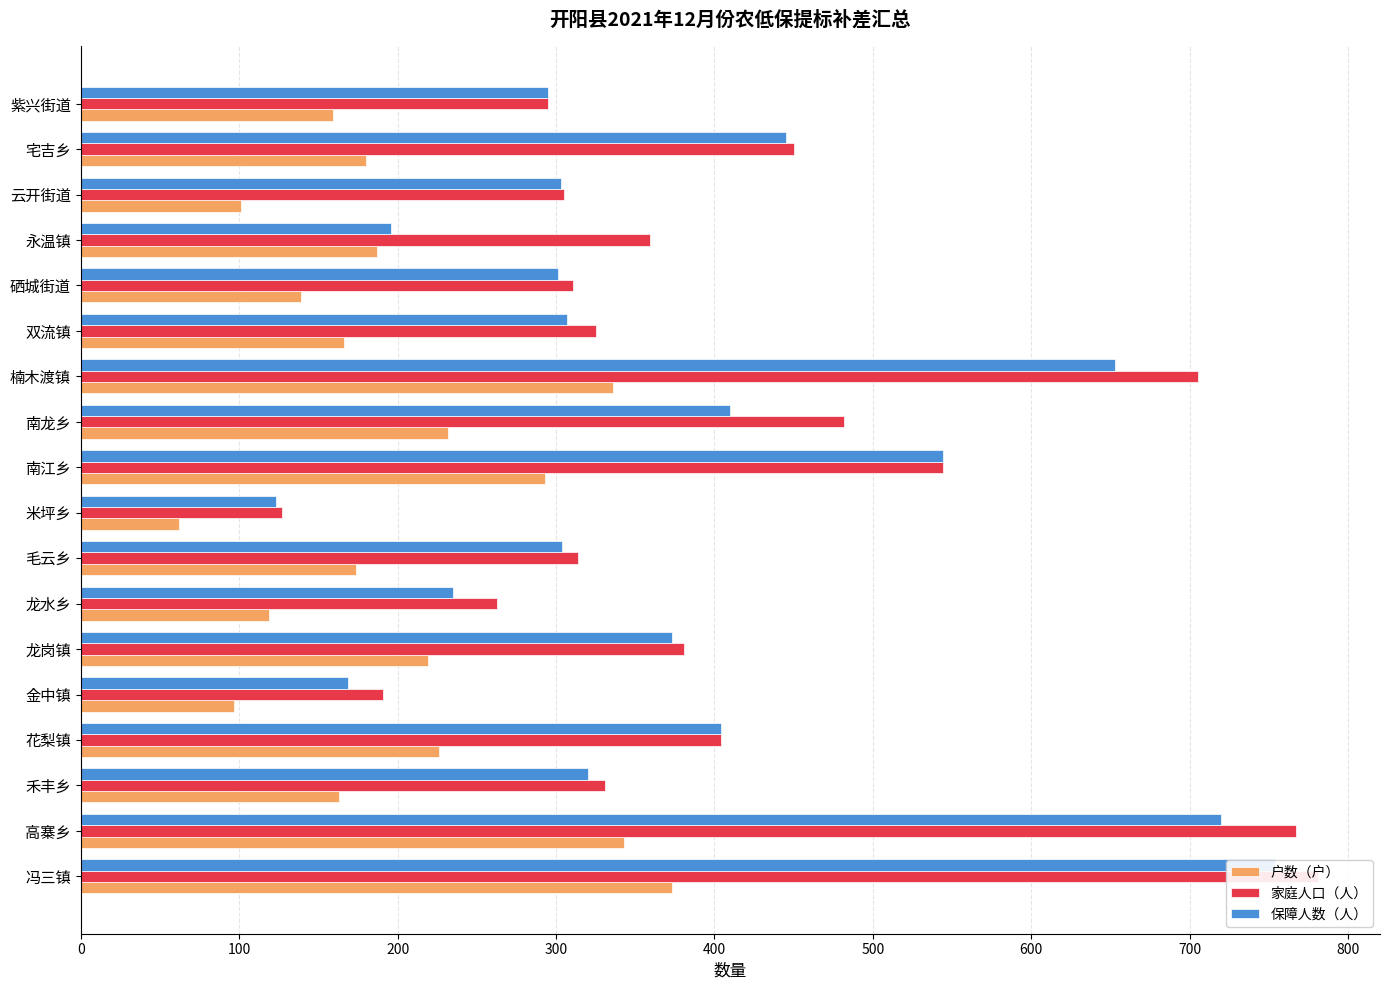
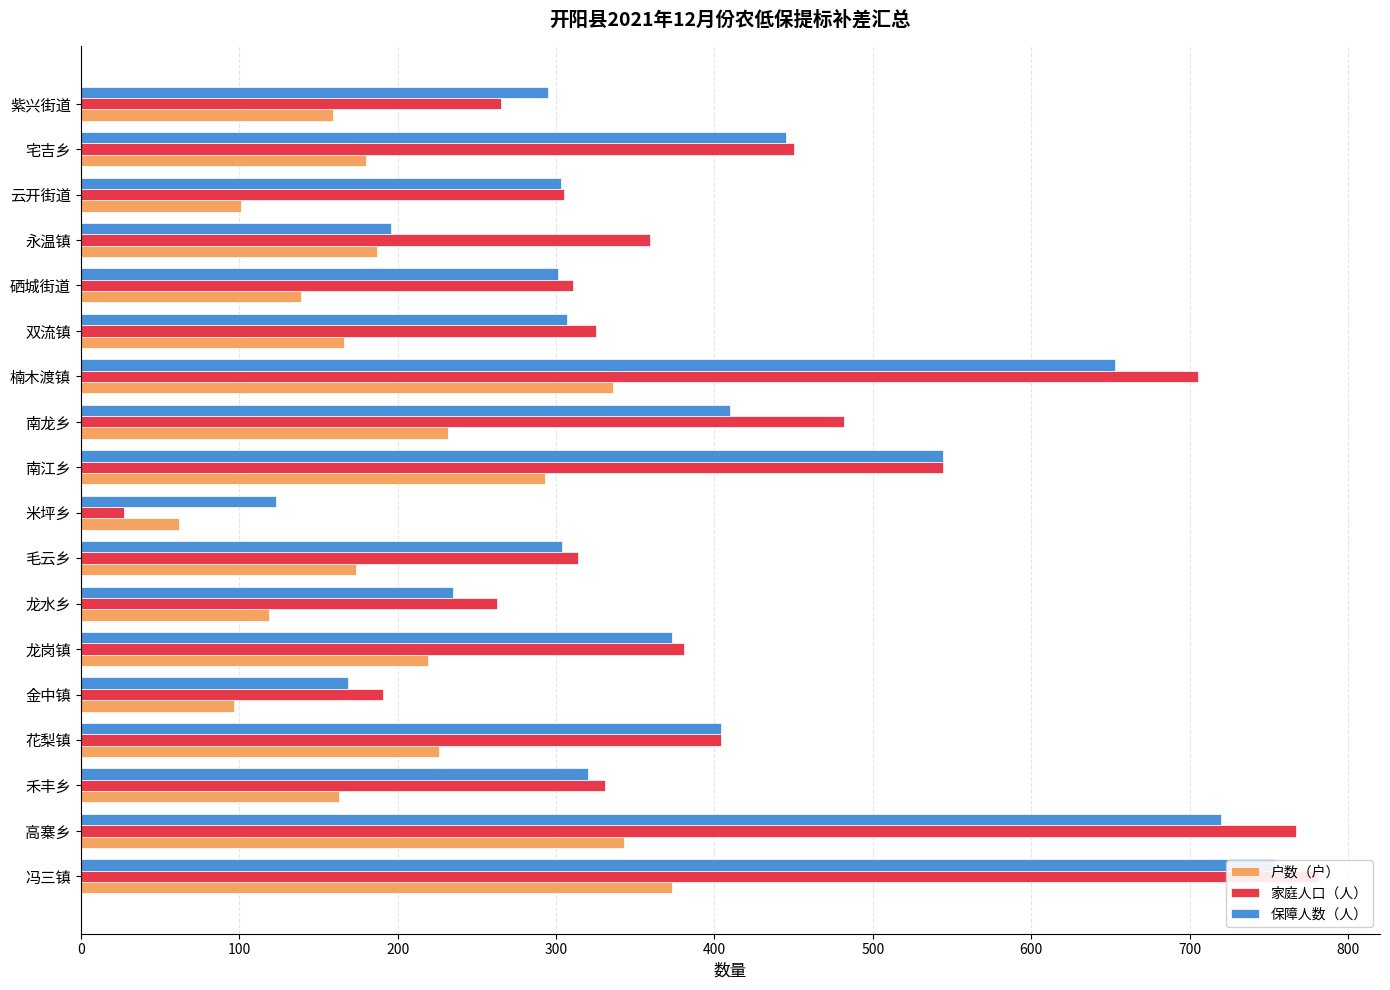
家庭人口（人）, 紫兴街道: 295 -> 265
家庭人口（人）, 米坪乡: 127 -> 27
